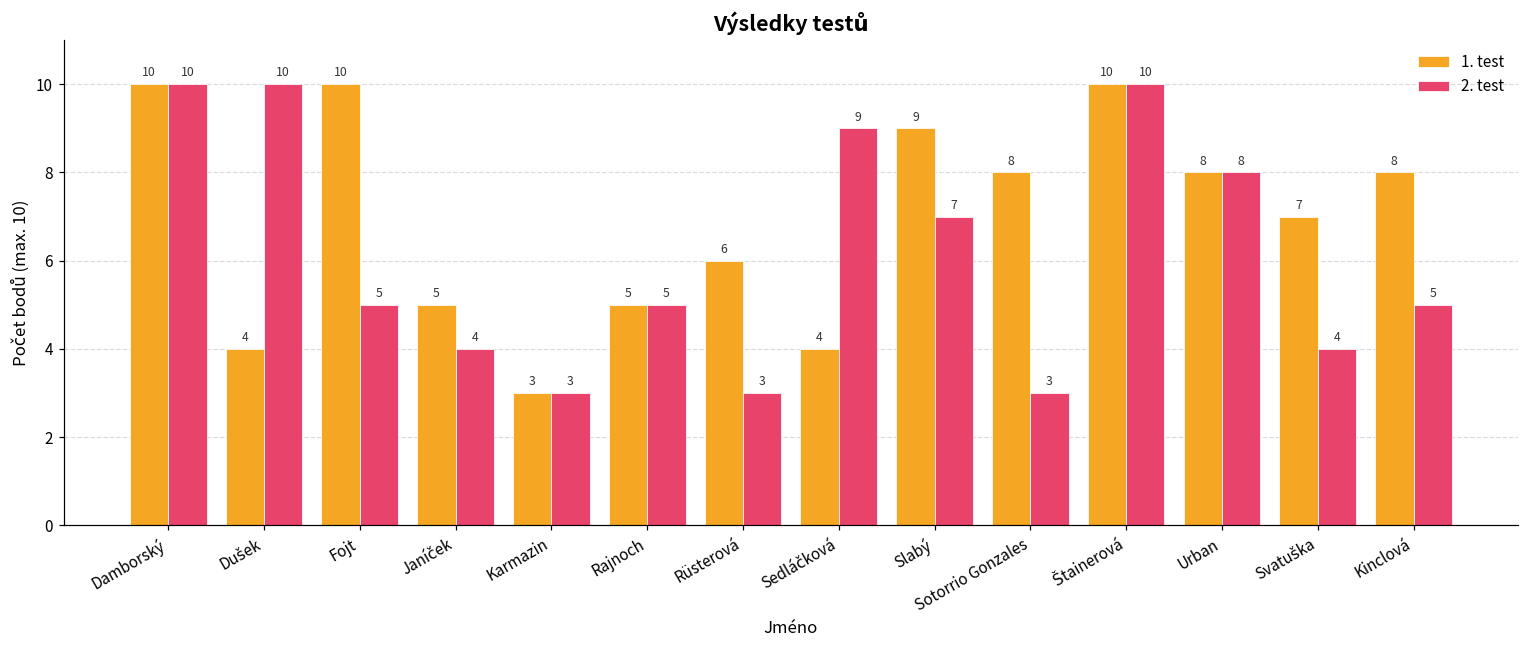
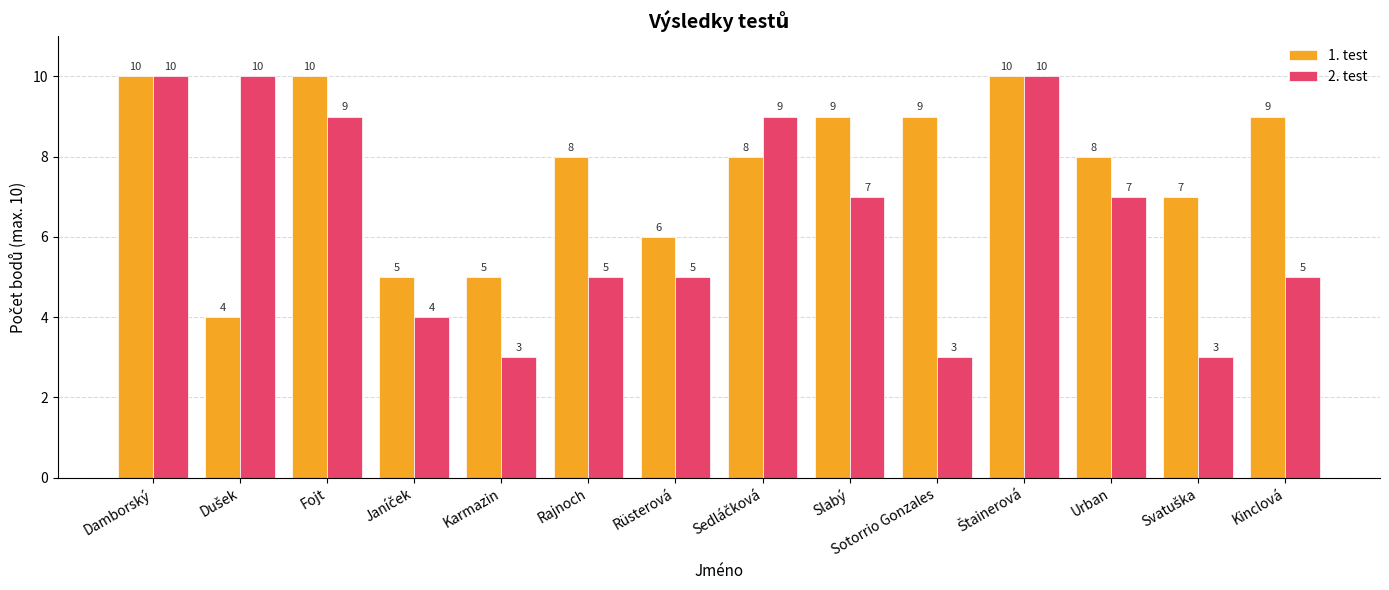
2. test, Fojt: 5 -> 9
1. test, Karmazin: 3 -> 5
1. test, Rajnoch: 5 -> 8
2. test, Rüsterová: 3 -> 5
1. test, Sedláčková: 4 -> 8
1. test, Sotorrio Gonzales: 8 -> 9
2. test, Urban: 8 -> 7
2. test, Svatuška: 4 -> 3
1. test, Kinclová: 8 -> 9
